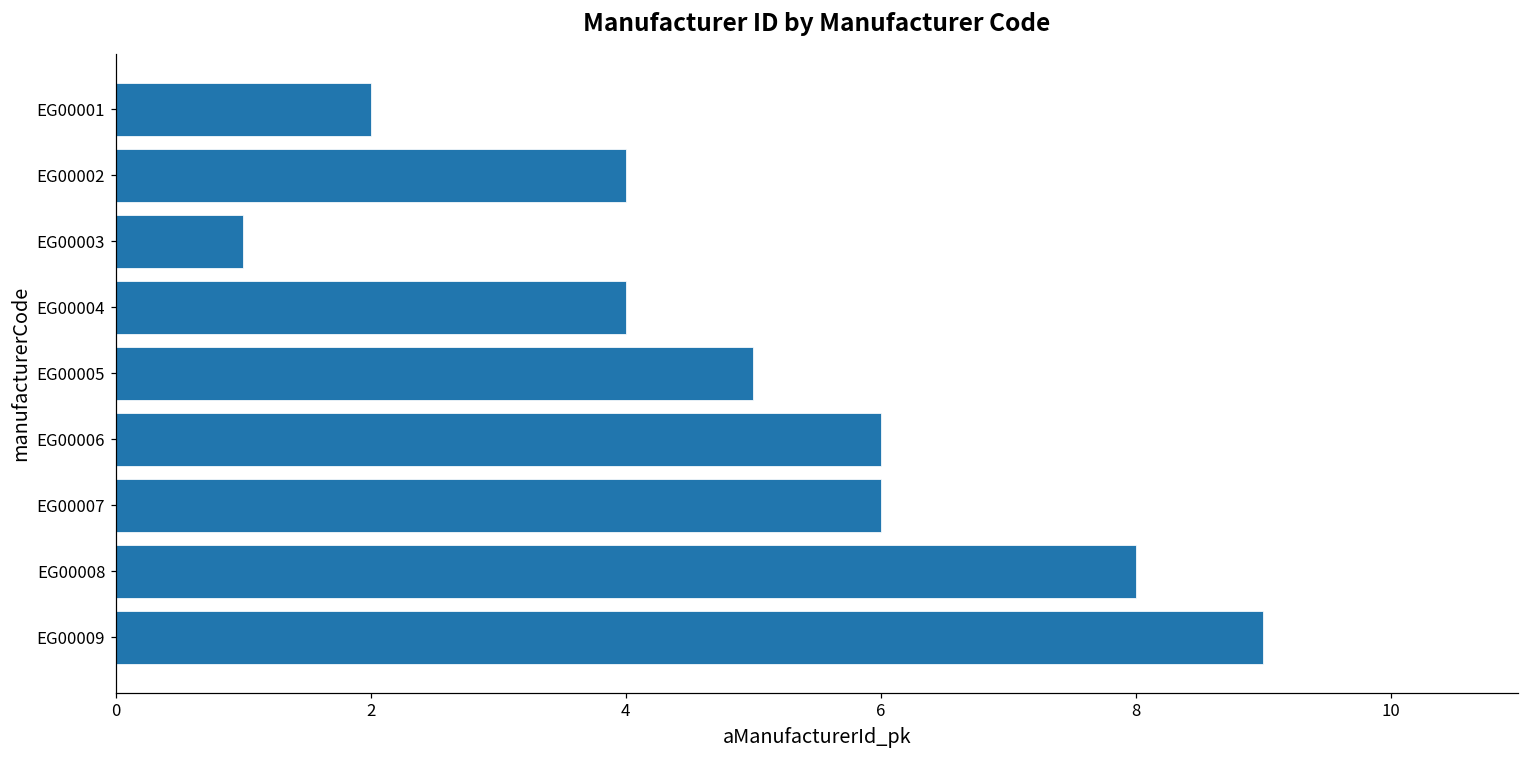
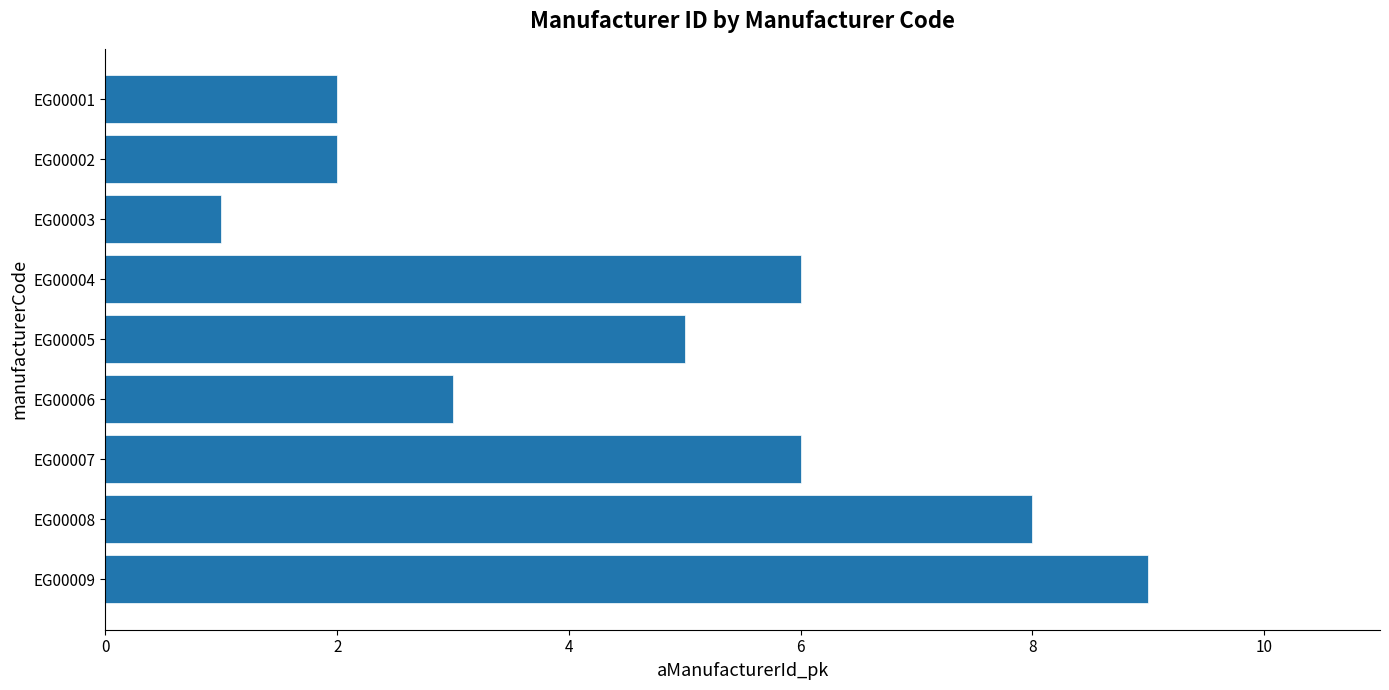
EG00002: 4 -> 2
EG00004: 4 -> 6
EG00006: 6 -> 3
